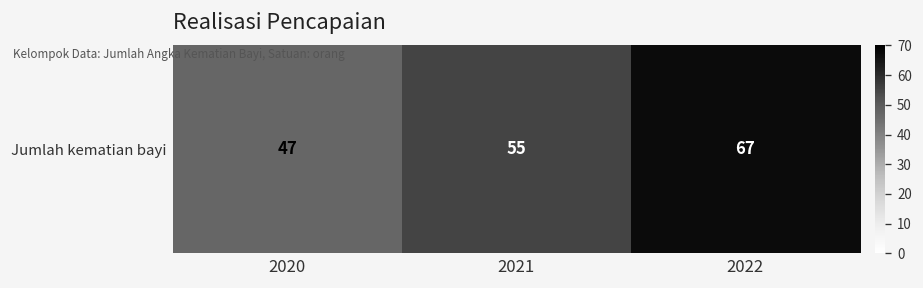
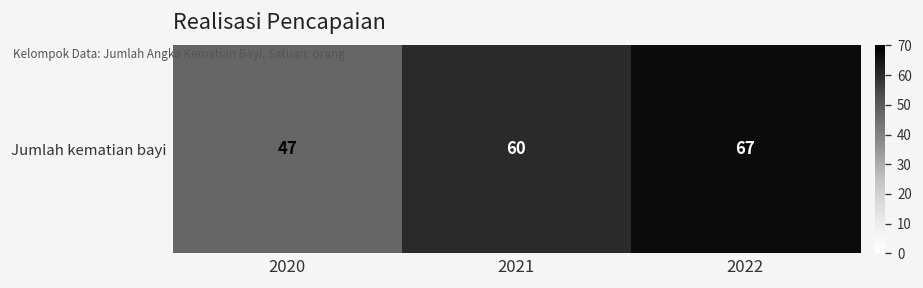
Jumlah kematian bayi, 2021: 55 -> 60
